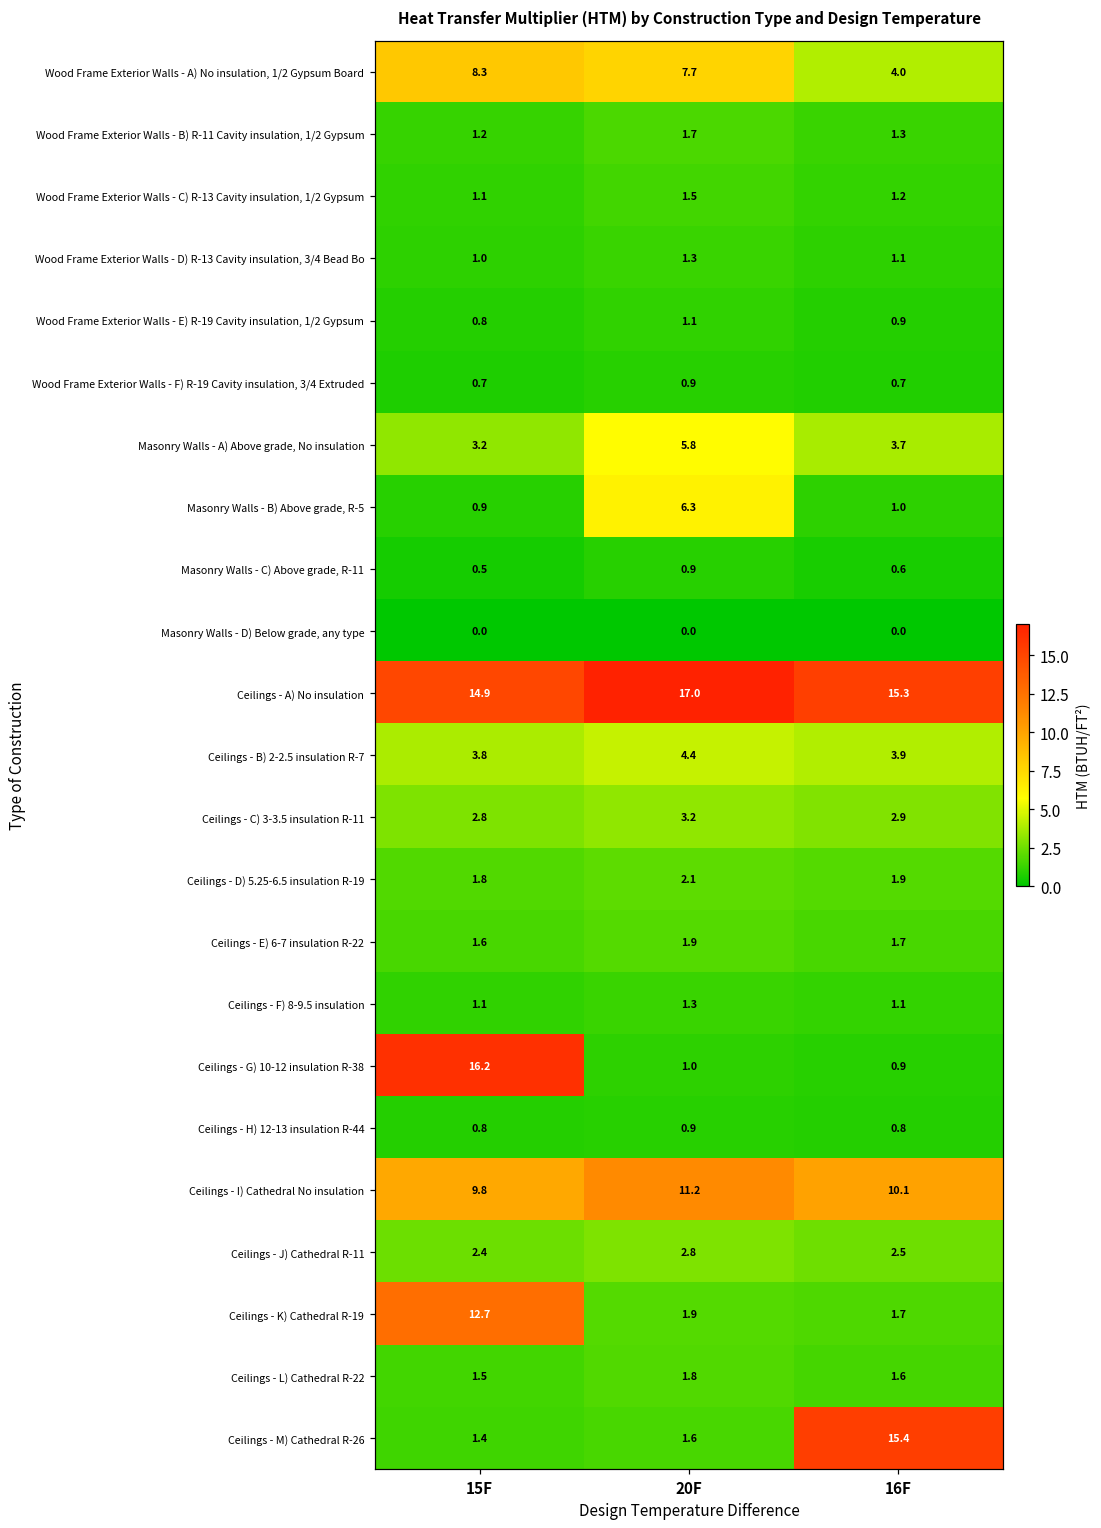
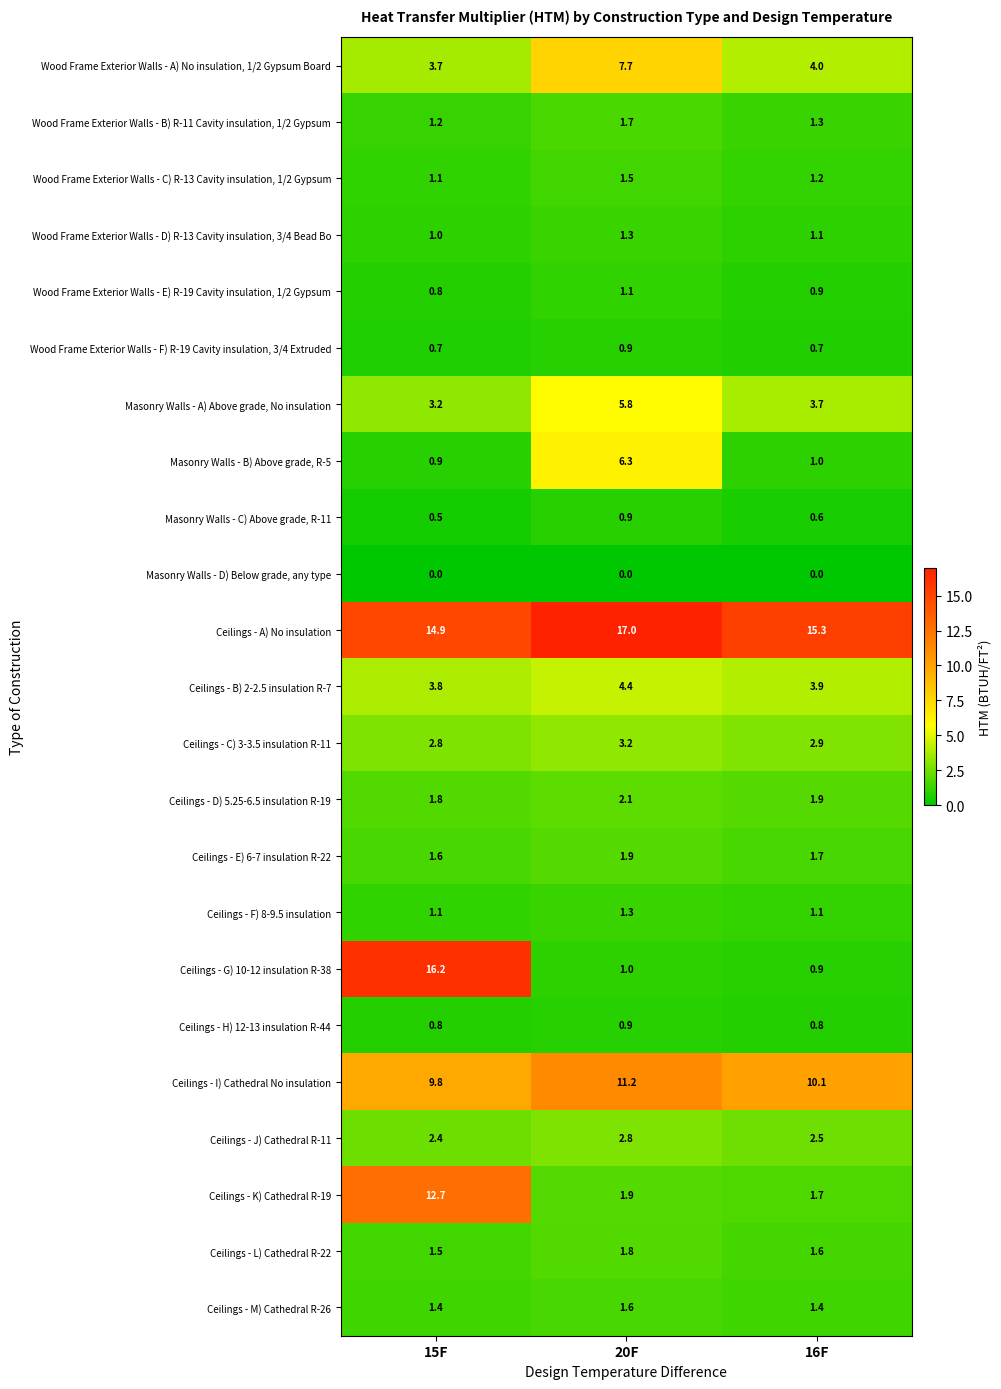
Wood Frame Exterior Walls - A) No insulation, 1/2 Gypsum Board, 15F: 8.3 -> 3.7
Ceilings - M) Cathedral R-26, 16F: 15.4 -> 1.4
